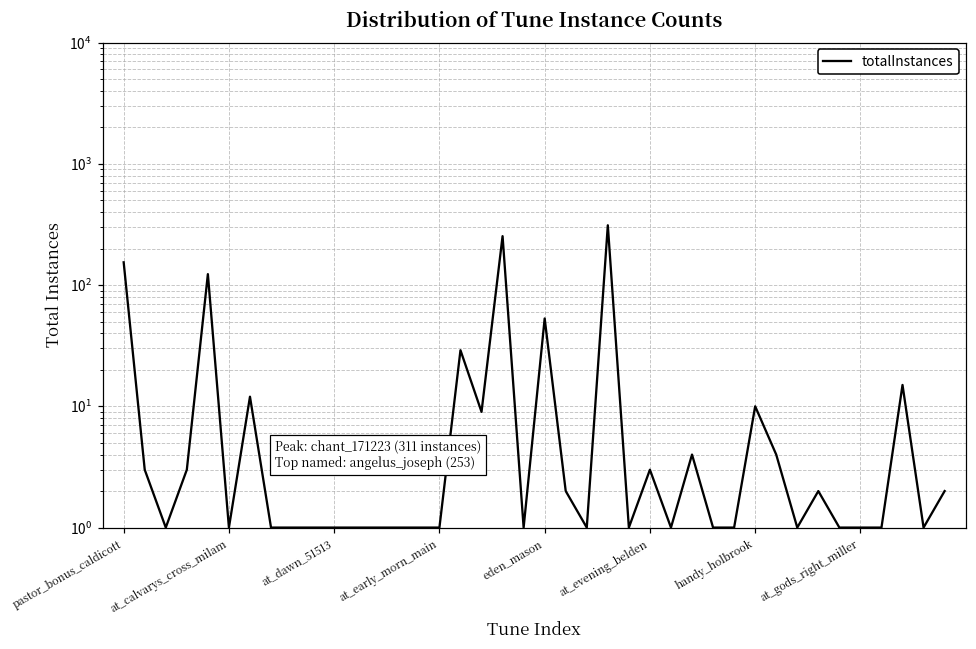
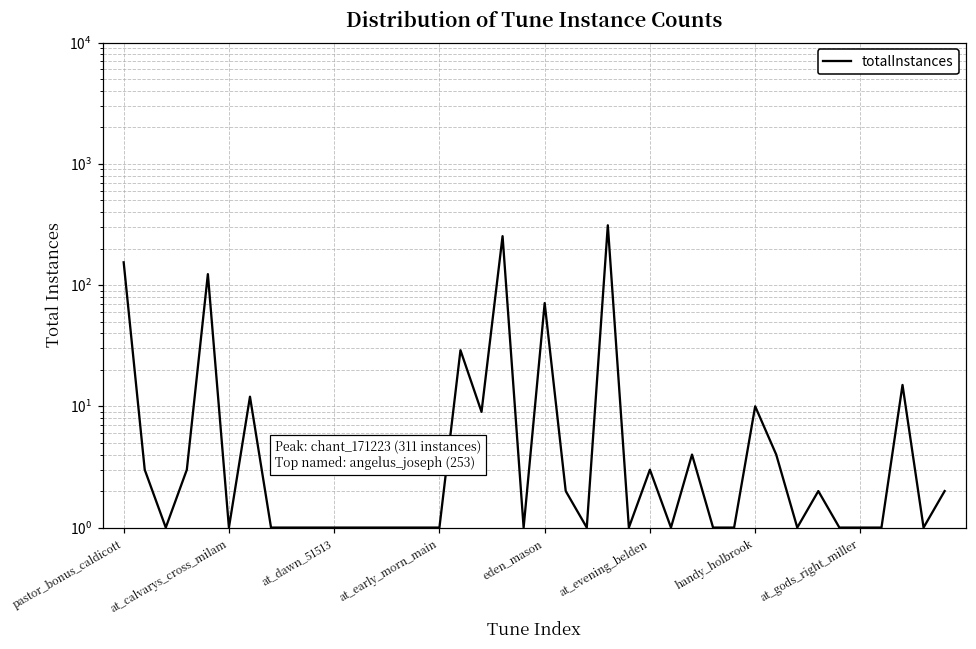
eden_mason: 50 -> 70
